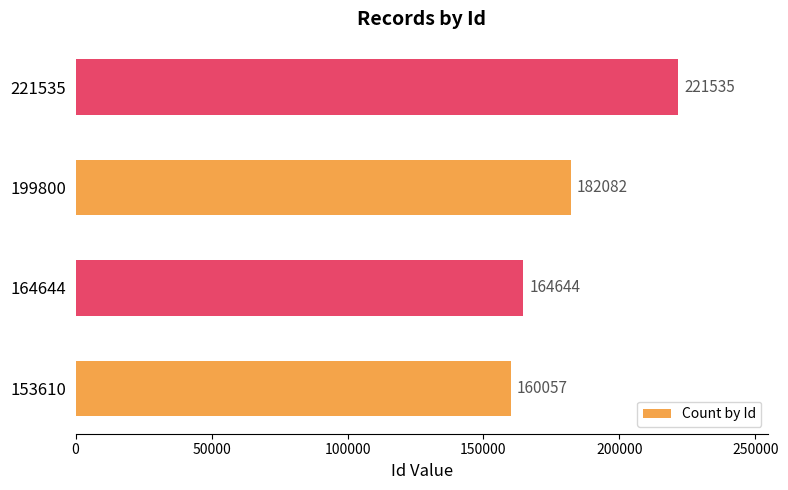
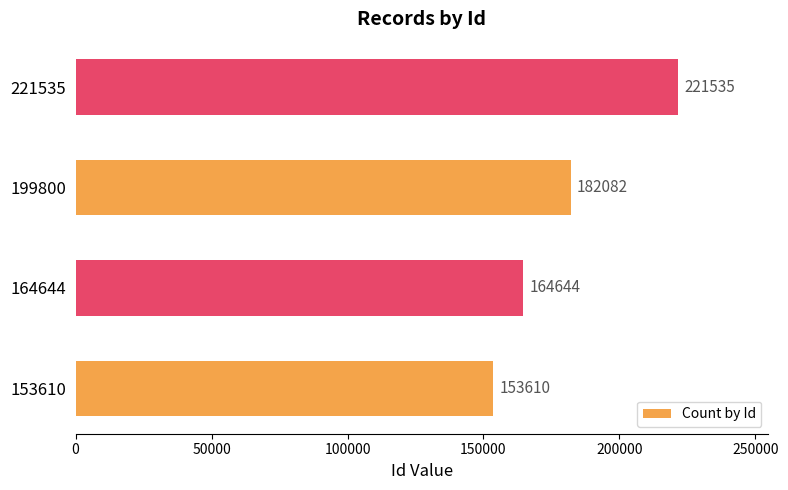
153610: 160057 -> 153610
